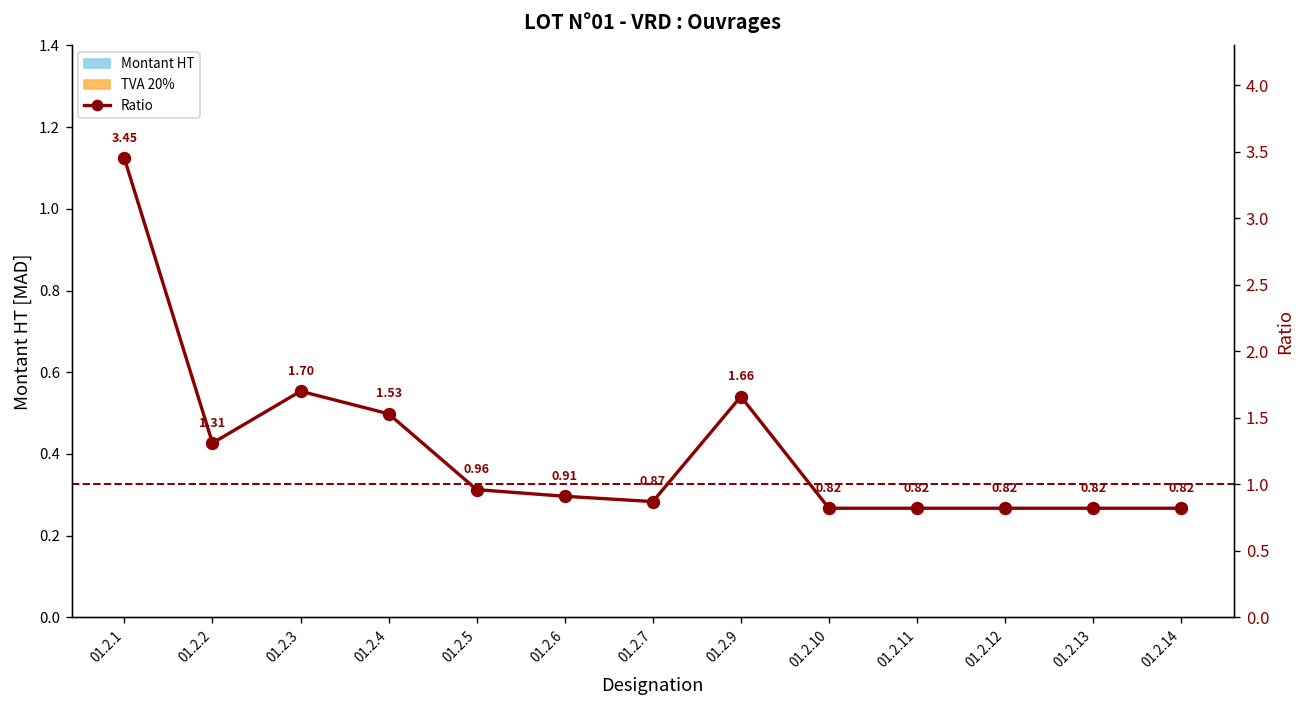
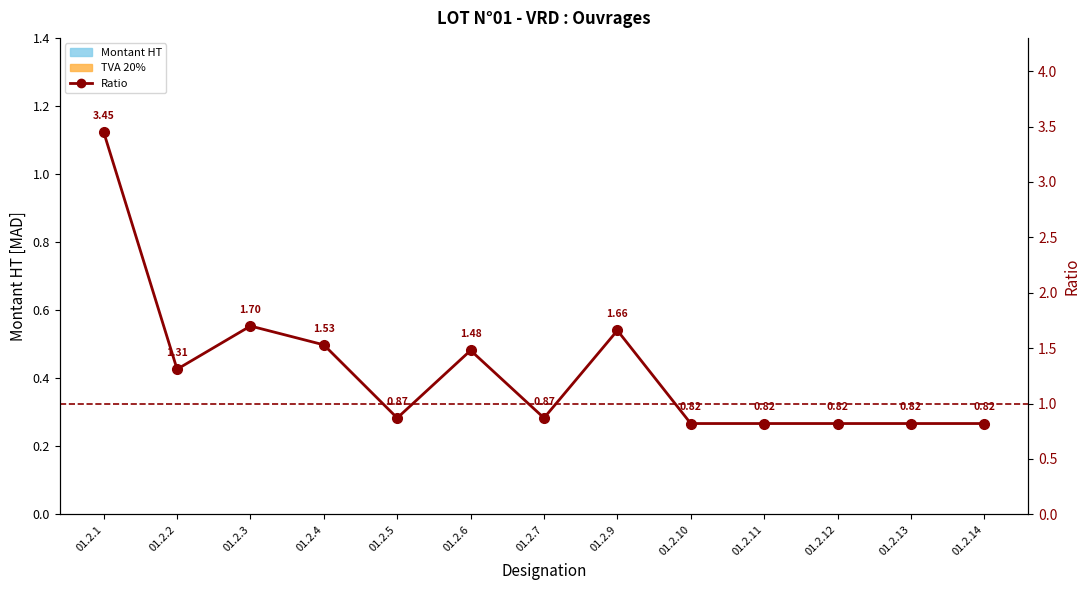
Ratio, 01.2.5: 0.96 -> 0.87
Ratio, 01.2.6: 0.91 -> 1.48
